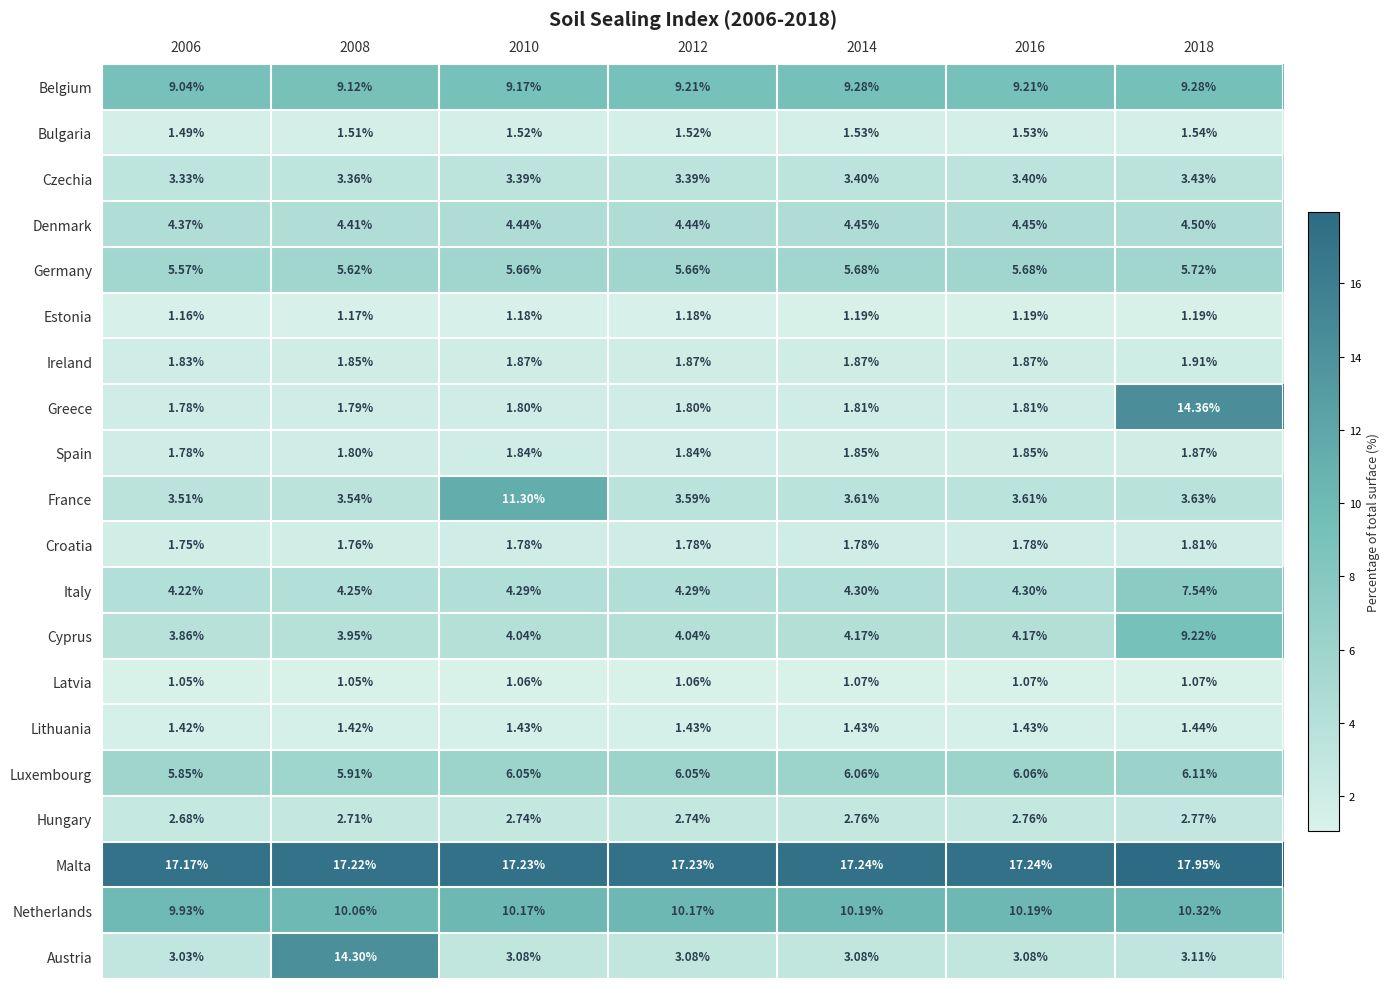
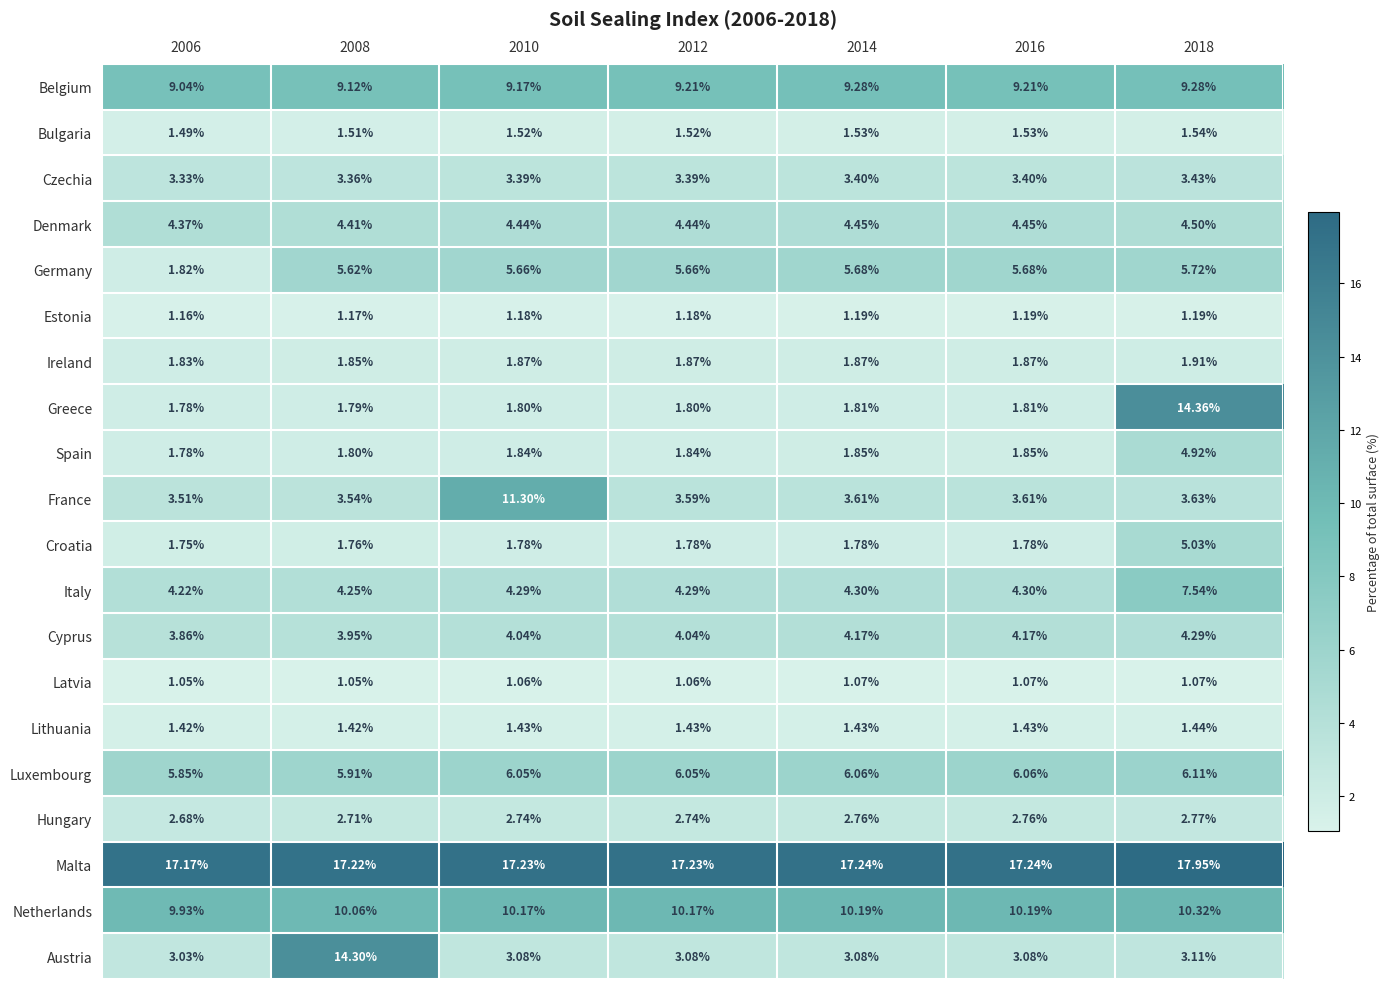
Germany, 2006: 5.57% -> 1.82%
Spain, 2018: 1.87% -> 4.92%
Croatia, 2018: 1.81% -> 5.03%
Cyprus, 2018: 9.22% -> 4.29%
